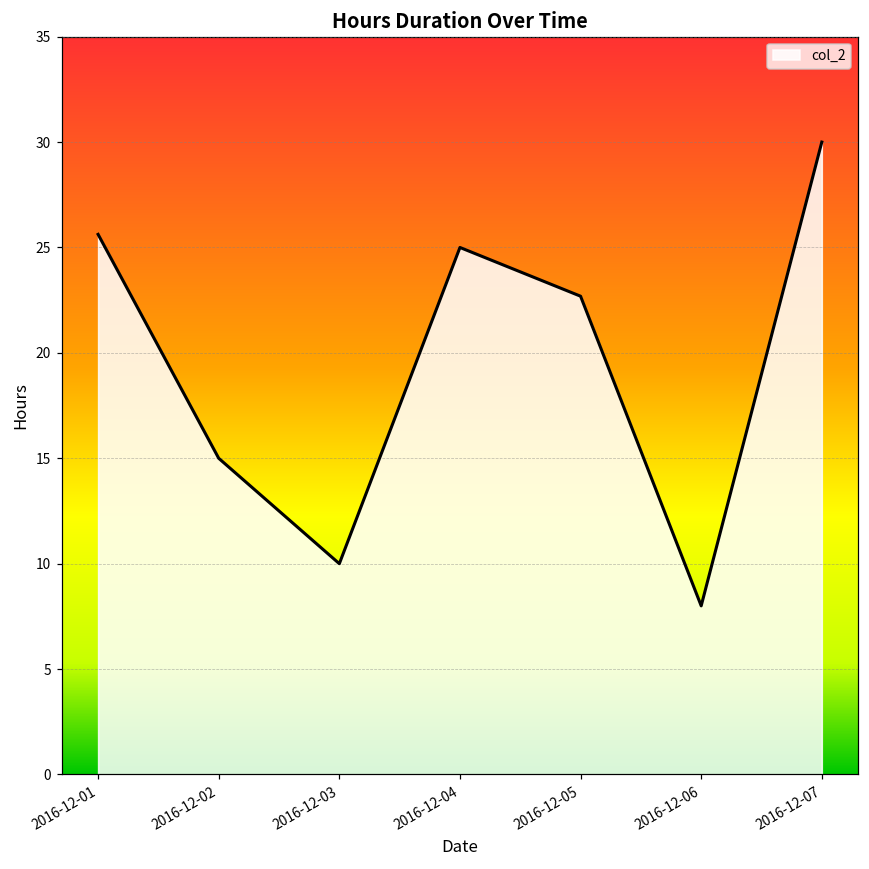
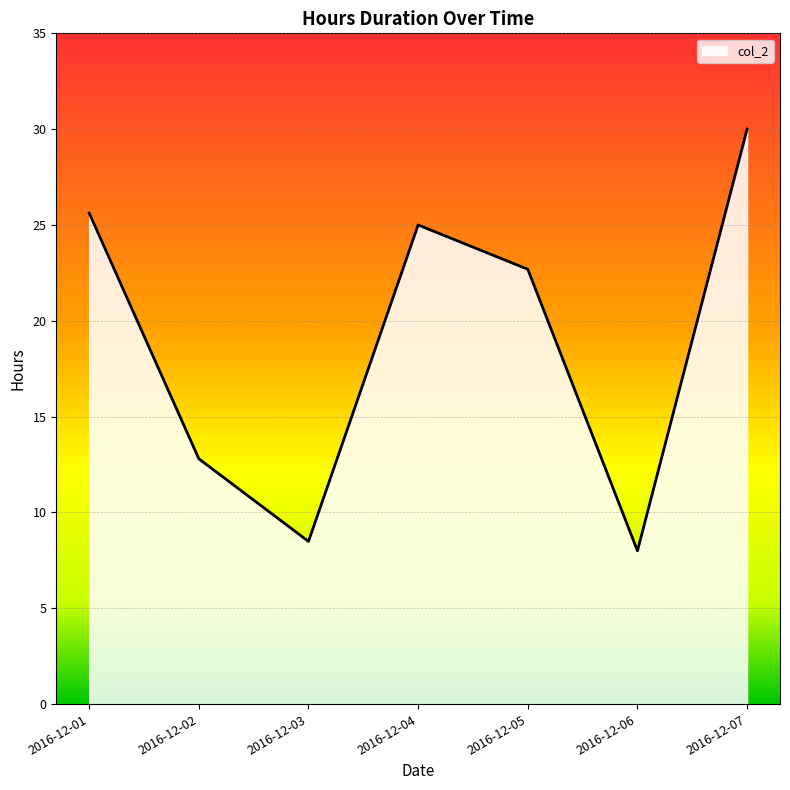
2016-12-02: 15.0 -> 12.8
2016-12-03: 10.0 -> 8.5
